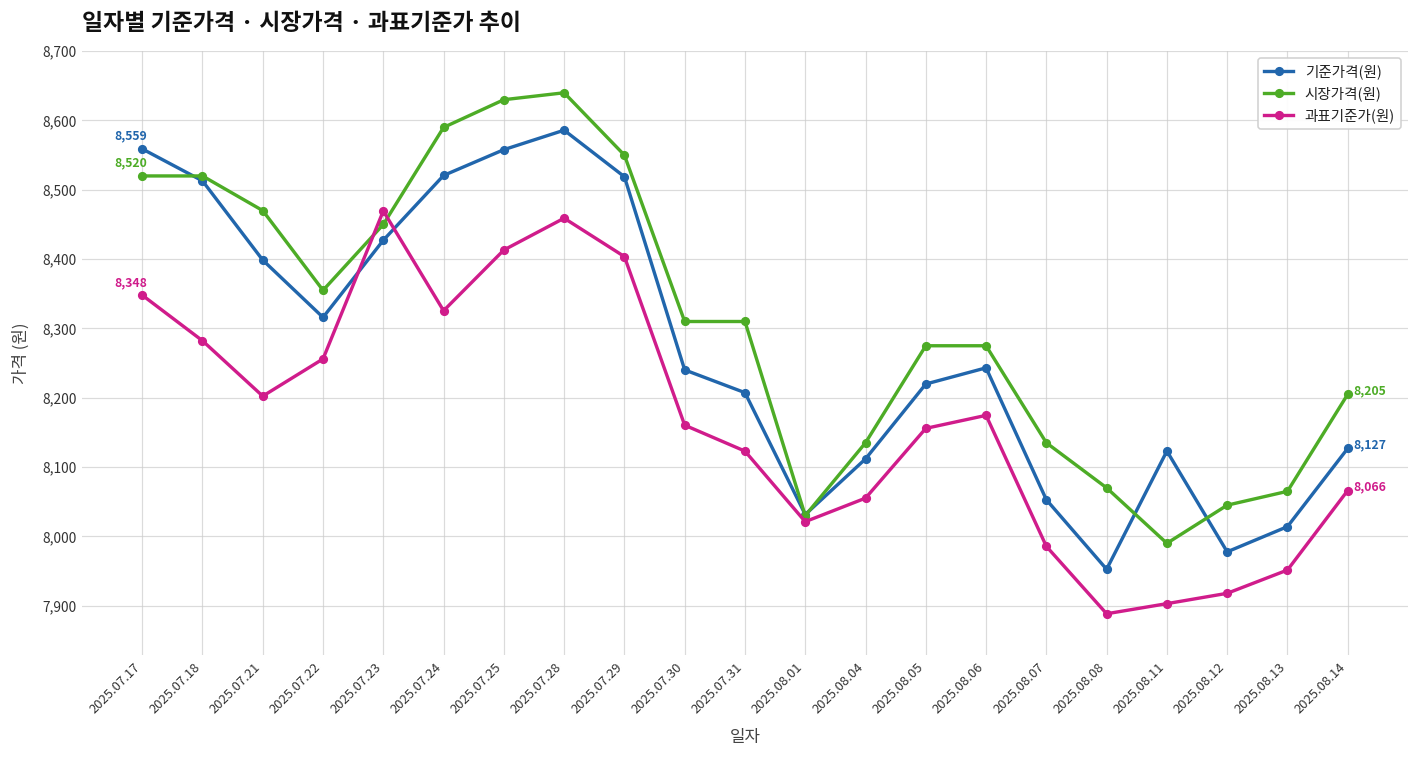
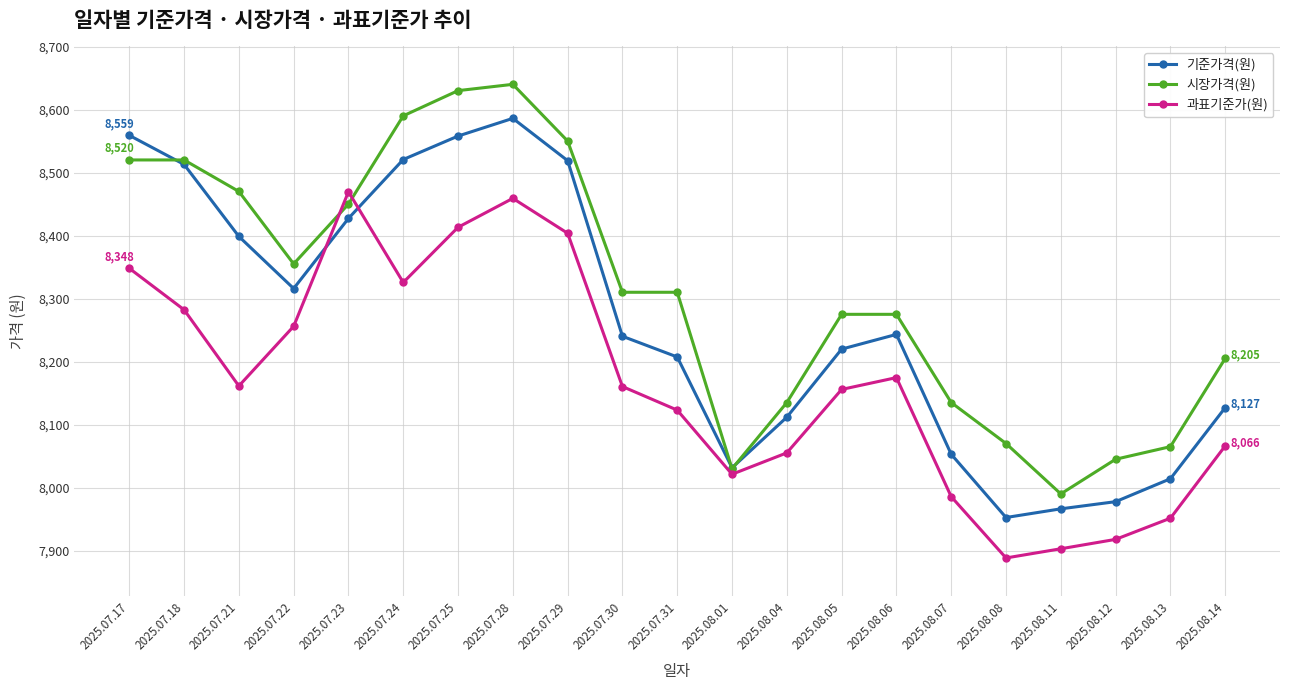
과표기준가(원), 2025.07.21: 8,200 -> 8,160
기준가격(원), 2025.08.11: 8,120 -> 7,970
